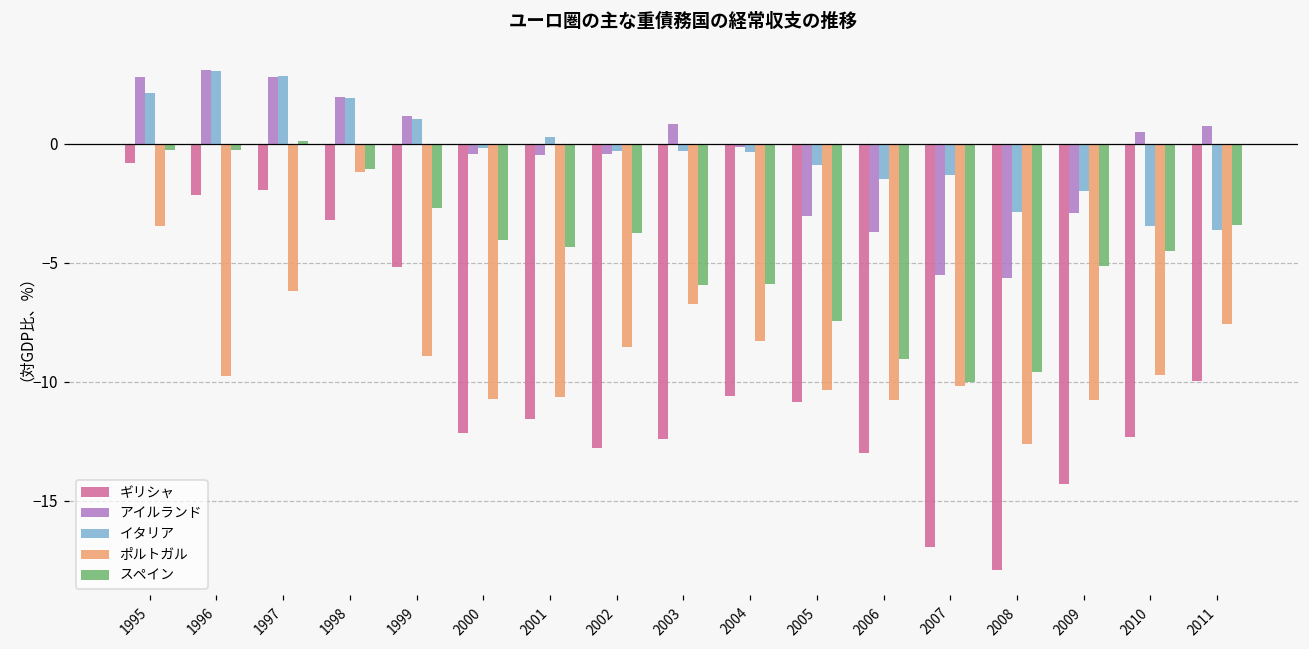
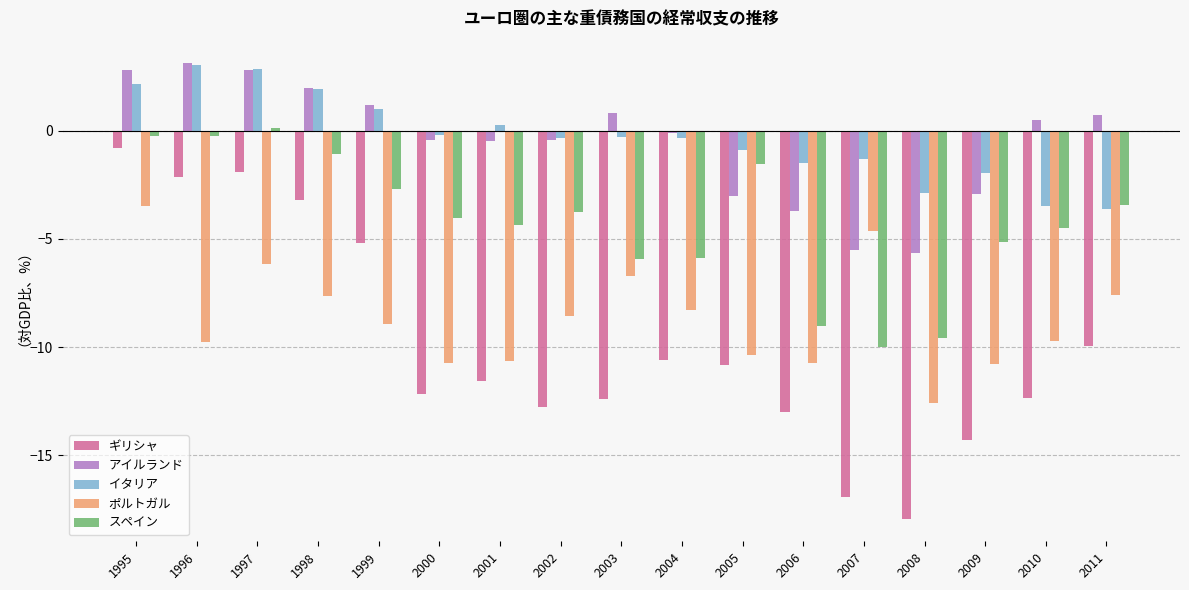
ポルトガル, 1998: -1.2 -> -7.6
スペイン, 2005: -7.5 -> -1.5
ポルトガル, 2007: -10.2 -> -4.6
